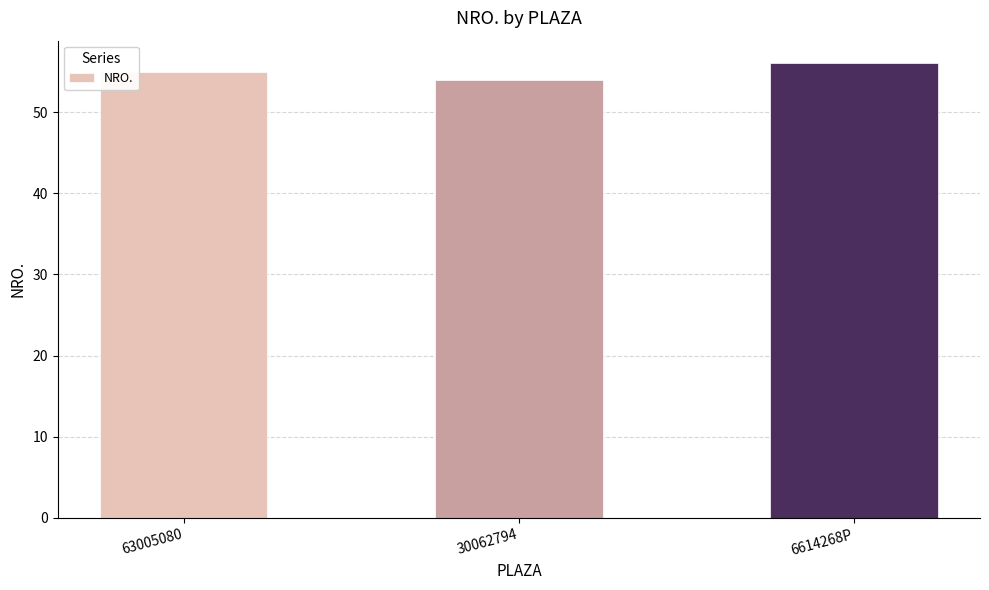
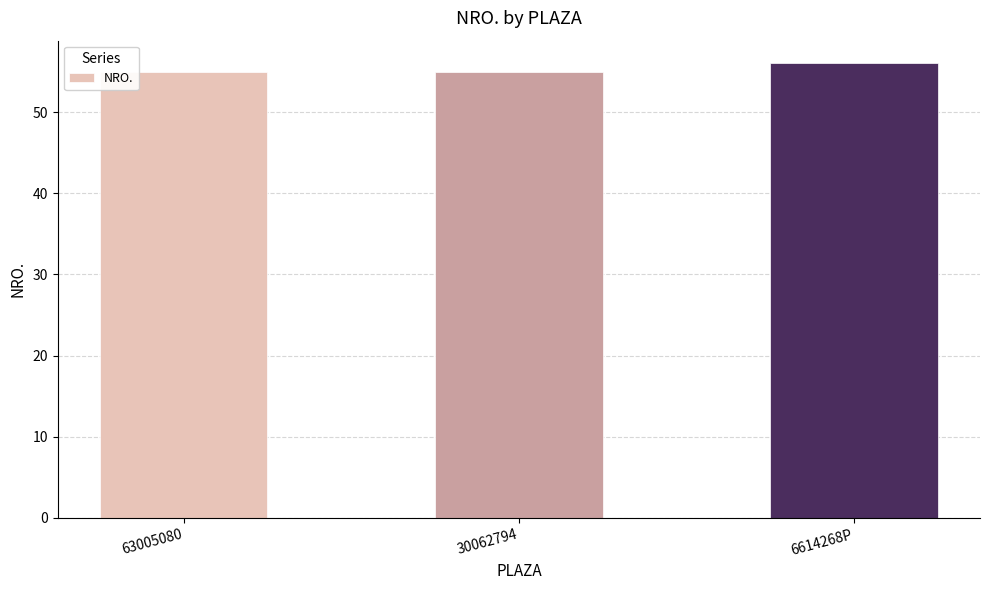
30062794: 54 -> 55
